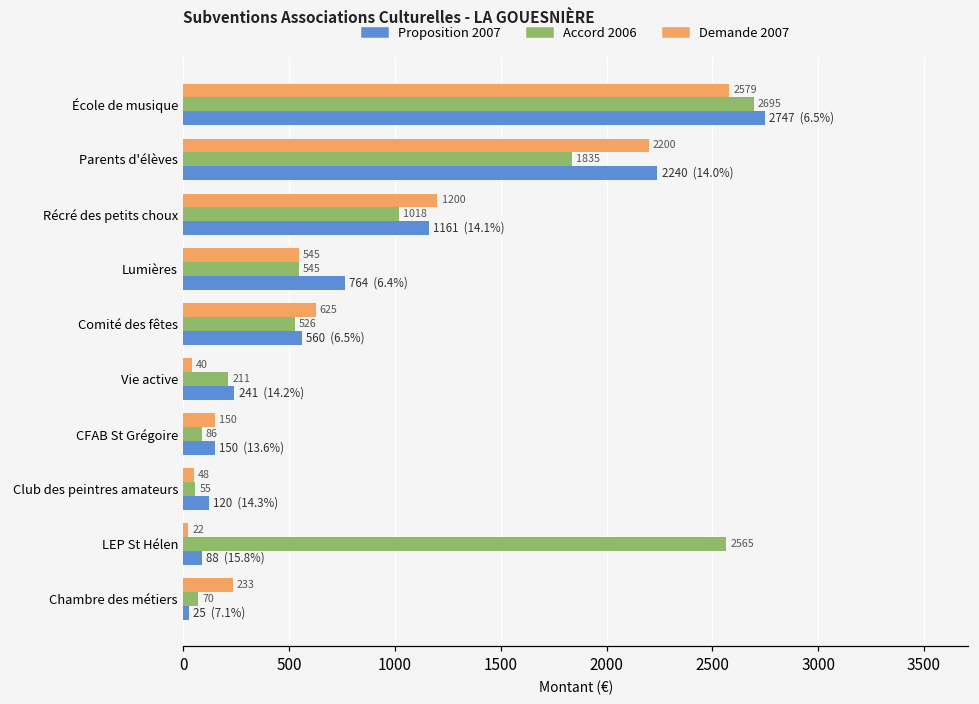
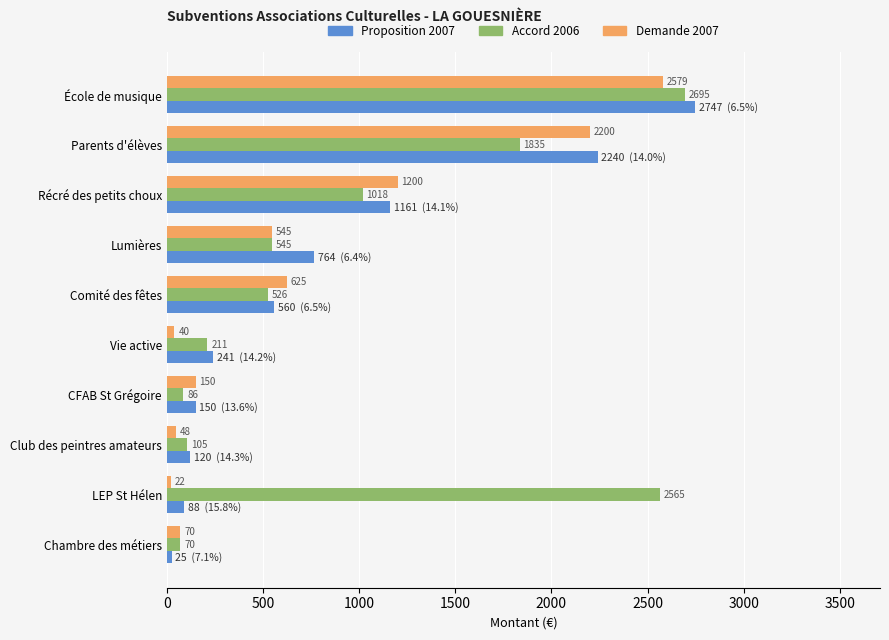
Accord 2006, Club des peintres amateurs: 55 -> 105
Demande 2007, Chambre des métiers: 233 -> 70
